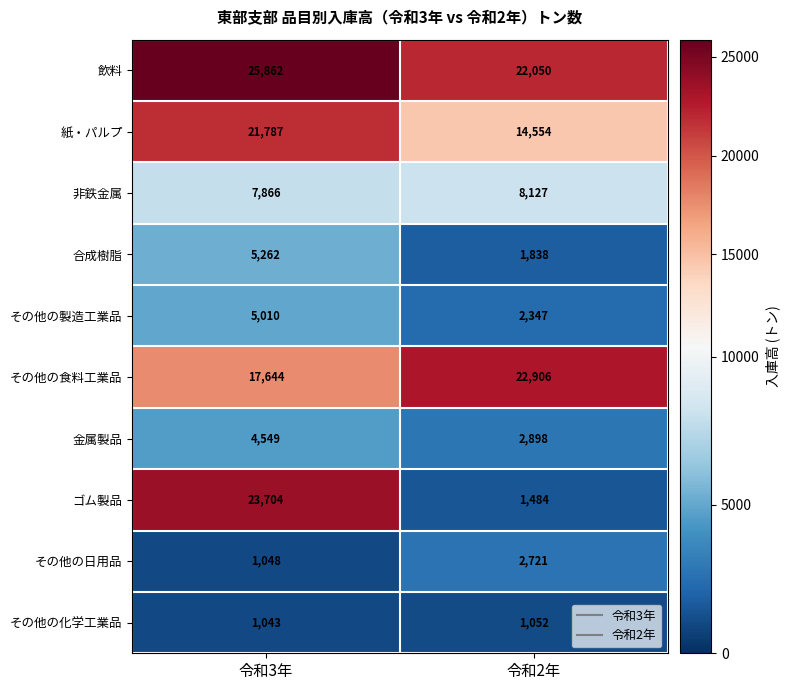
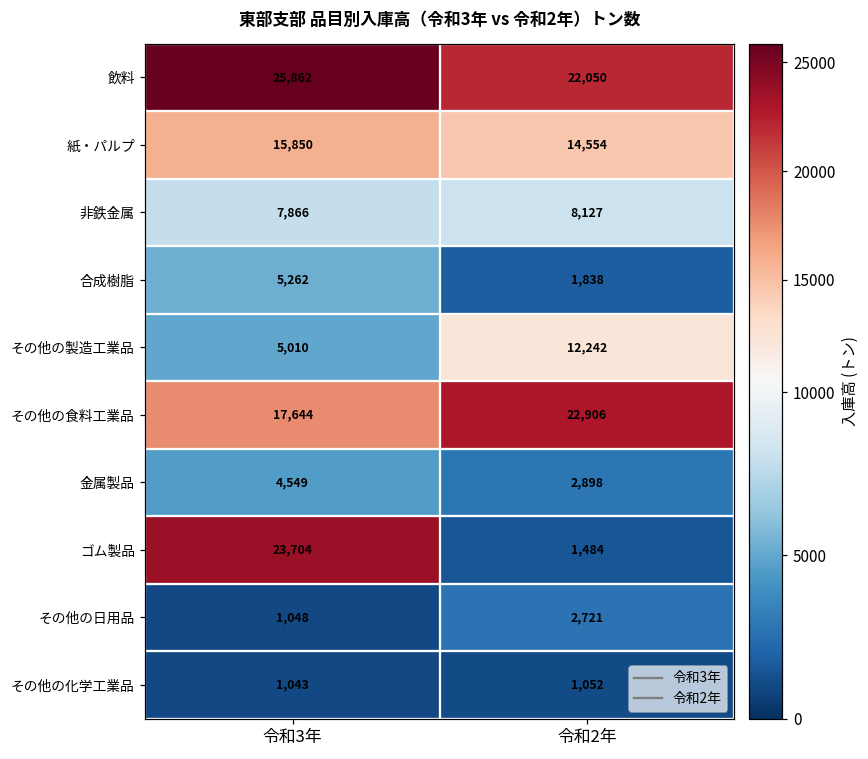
紙・パルプ, 令和3年: 21,787 -> 15,850
その他の製造工業品, 令和2年: 2,347 -> 12,242
